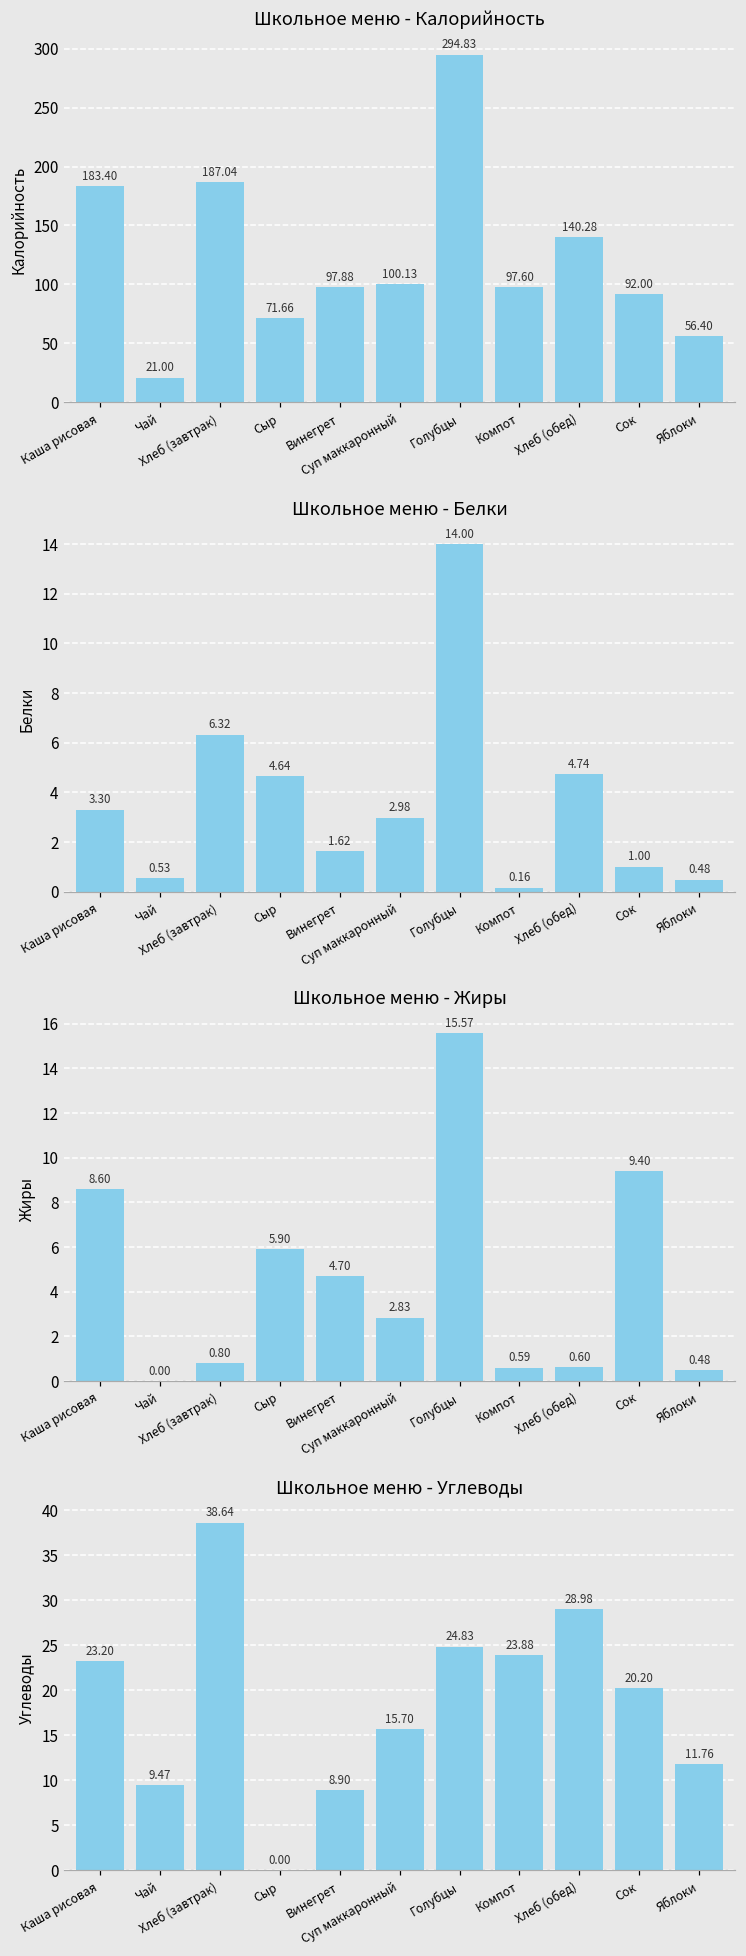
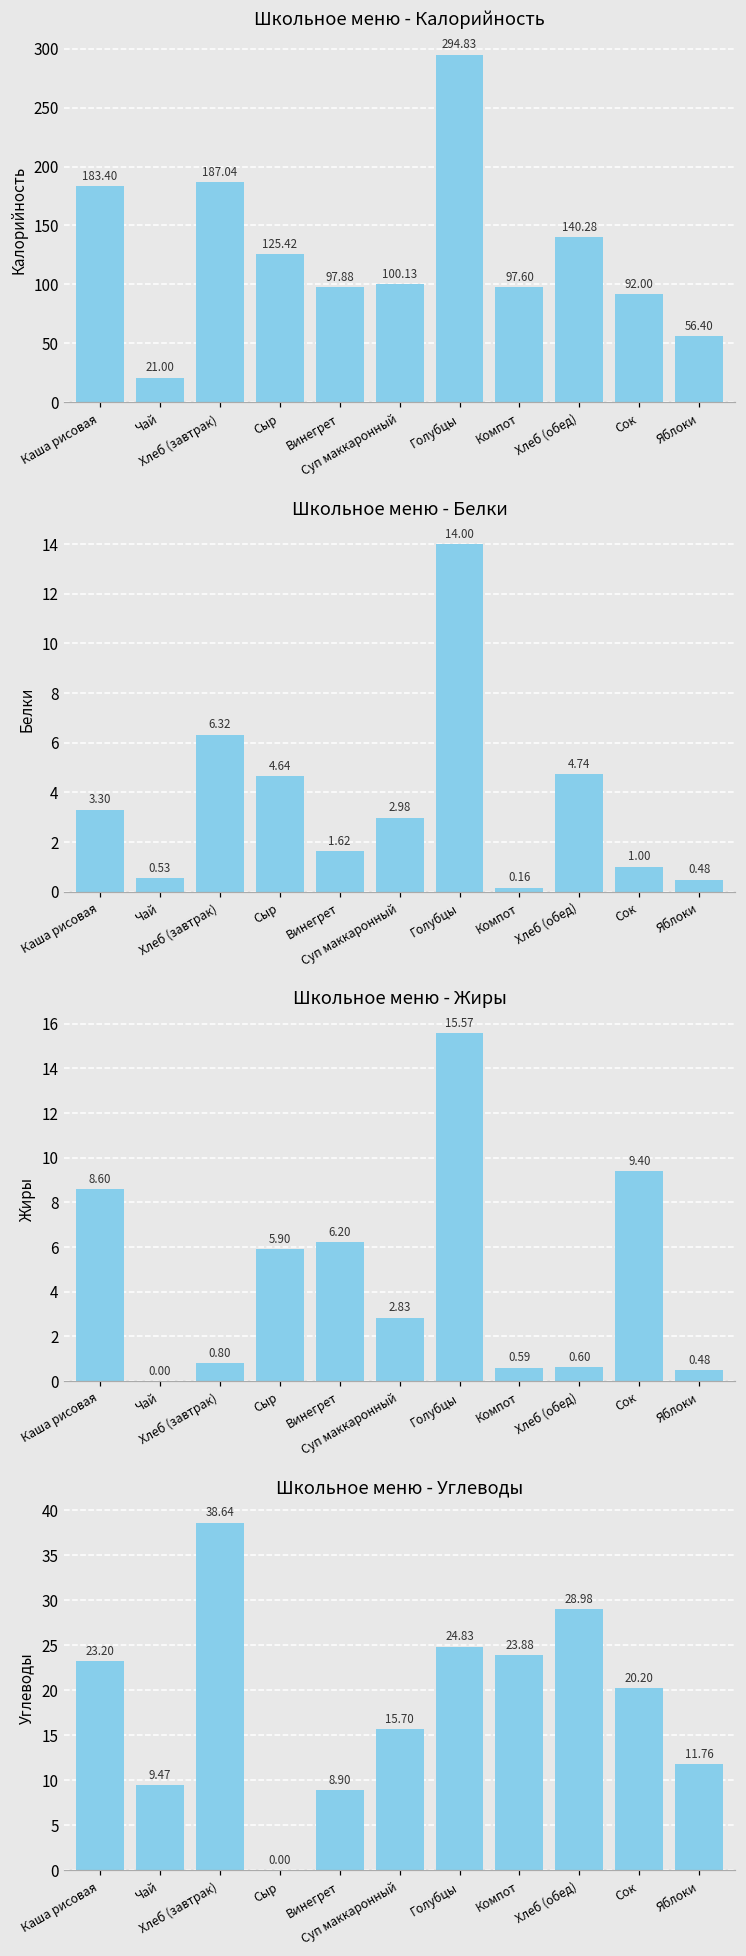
Школьное меню - Калорийность, Сыр: 71.66 -> 125.42
Школьное меню - Жиры, Винегрет: 4.70 -> 6.20
